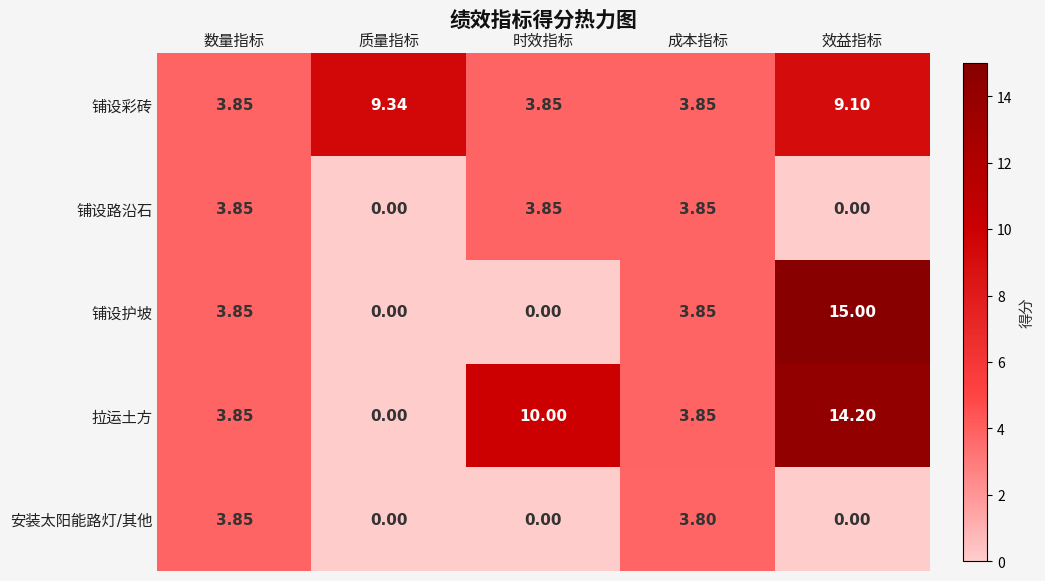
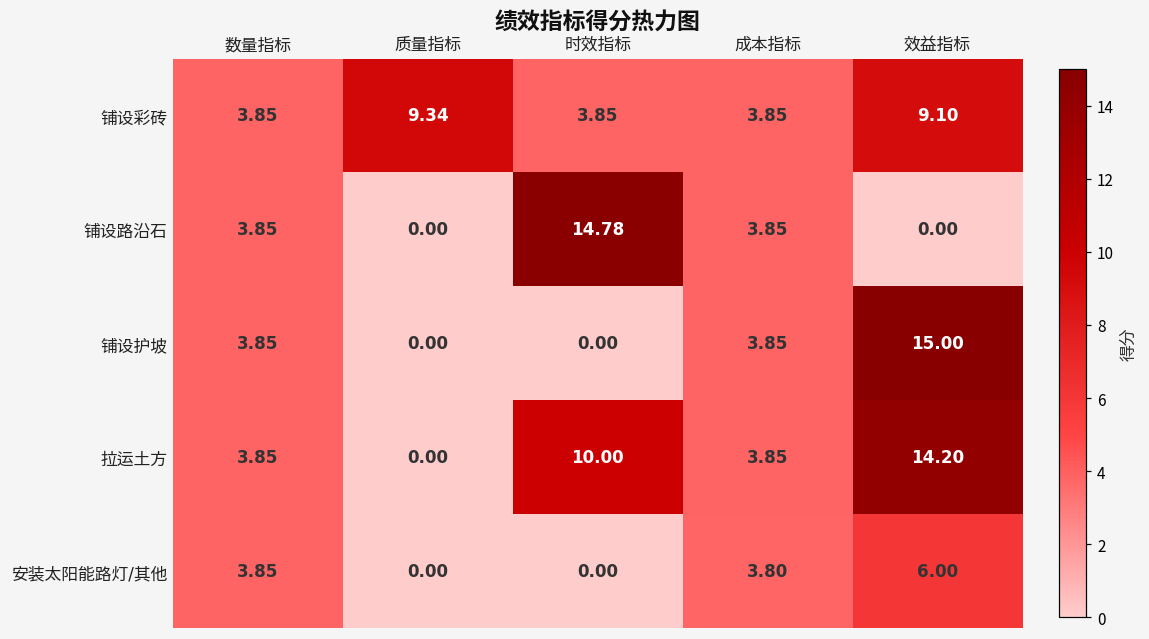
铺设路沿石, 时效指标: 3.85 -> 14.78
安装太阳能路灯/其他, 效益指标: 0.00 -> 6.00
